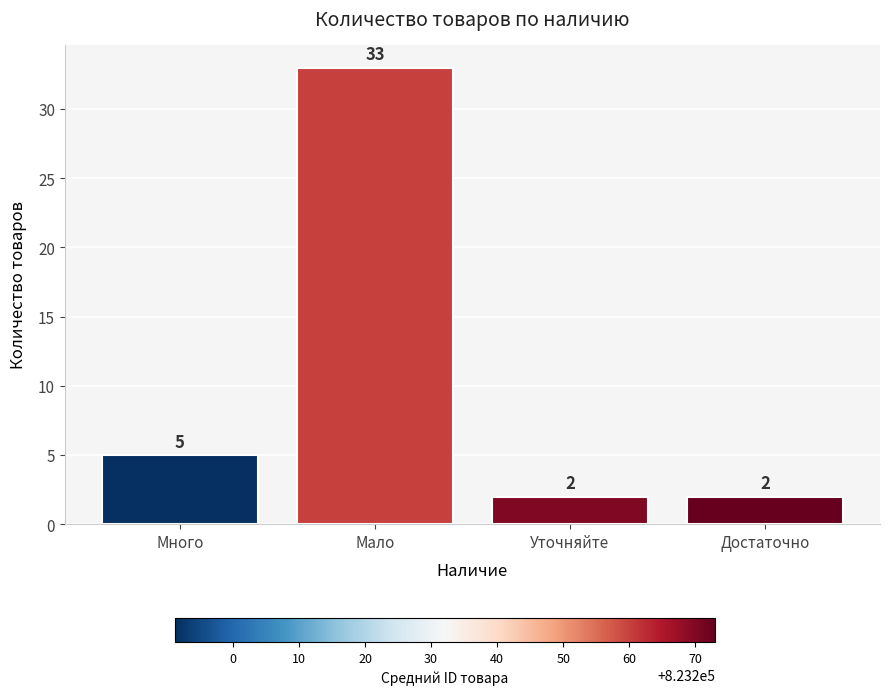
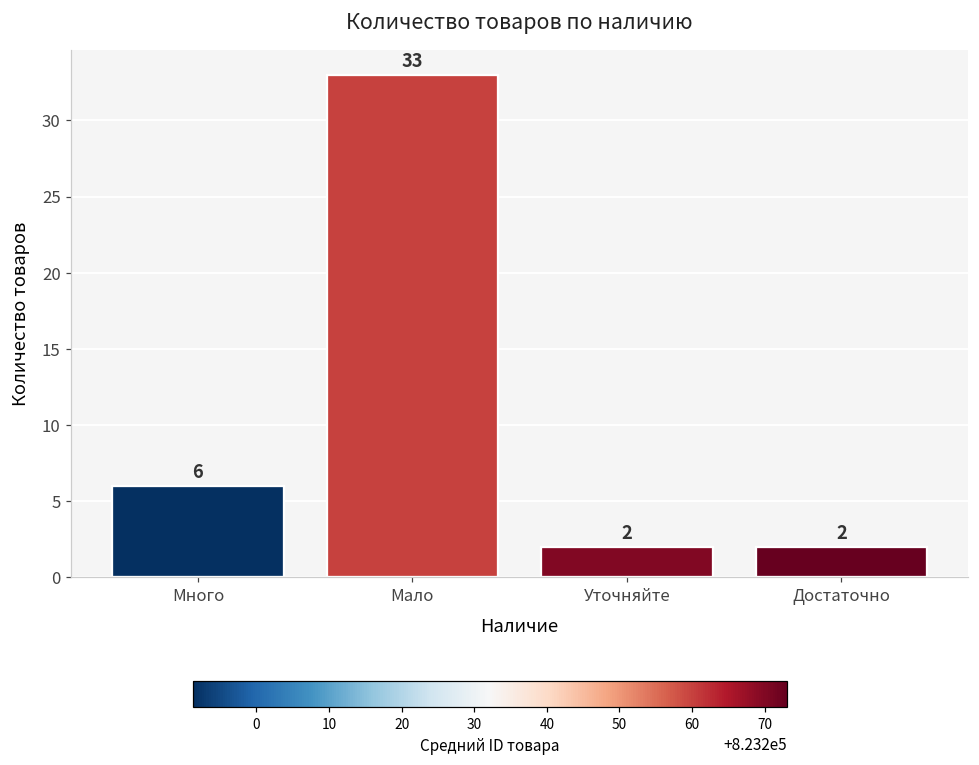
Много: 5 -> 6
